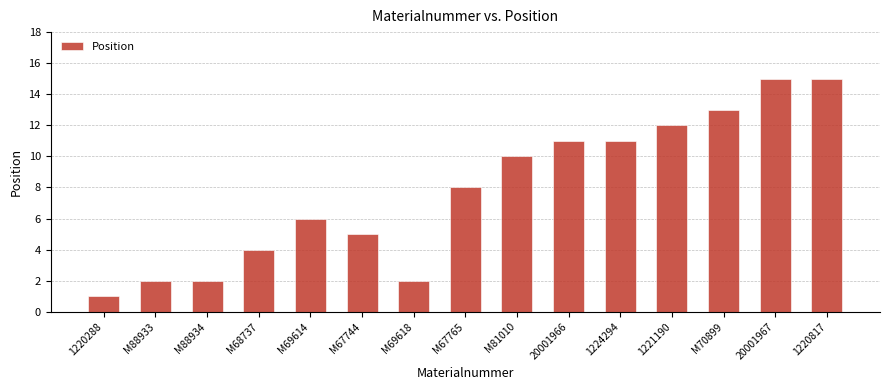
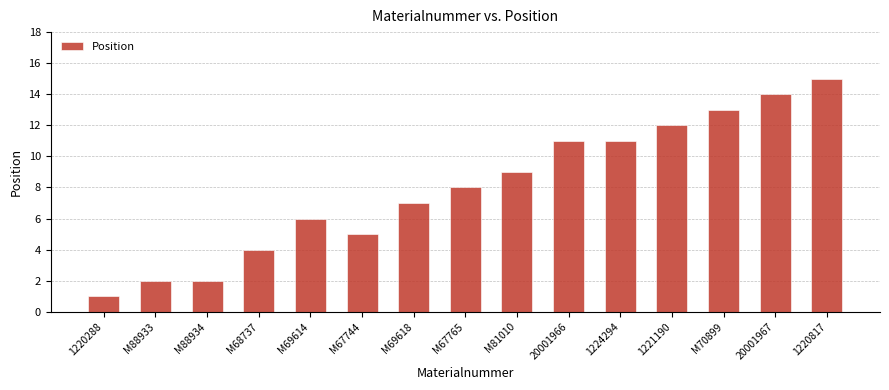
M69618: 2 -> 7
M81010: 10 -> 9
20001967: 15 -> 14
